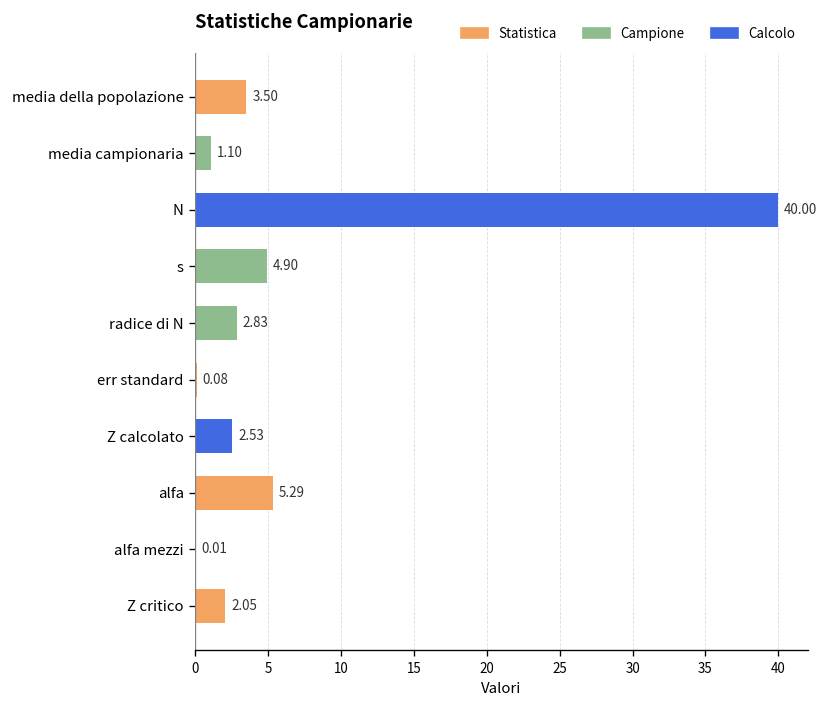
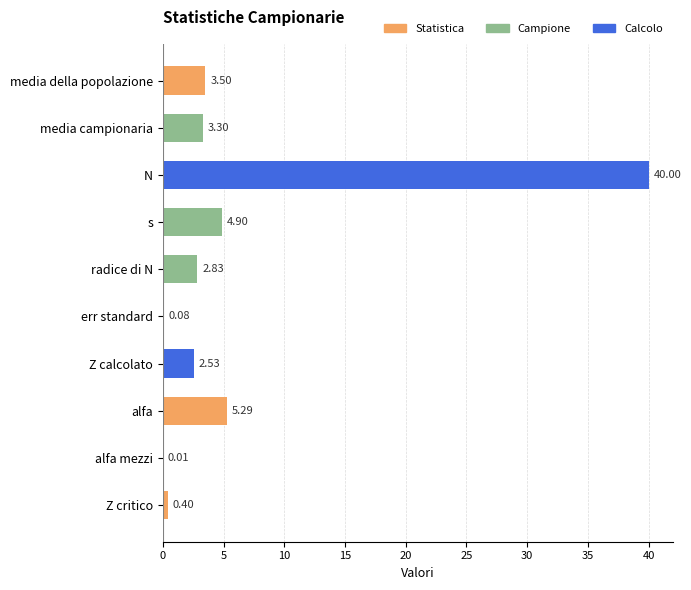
media campionaria: 1.10 -> 3.30
Z critico: 2.05 -> 0.40
